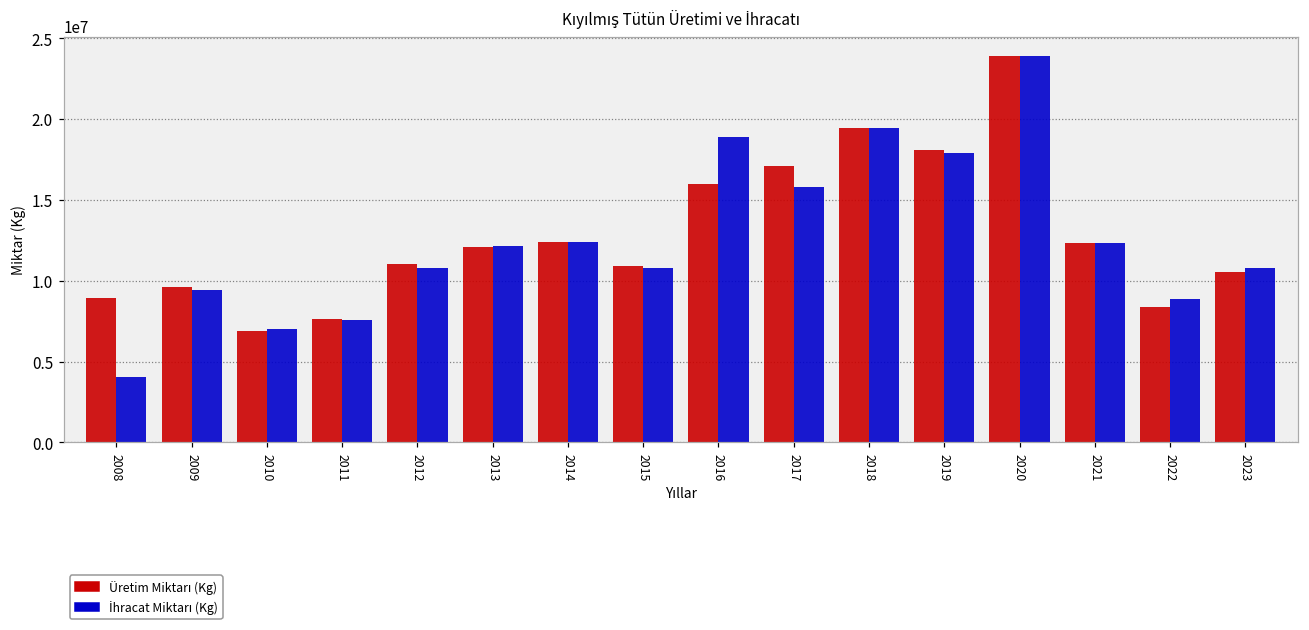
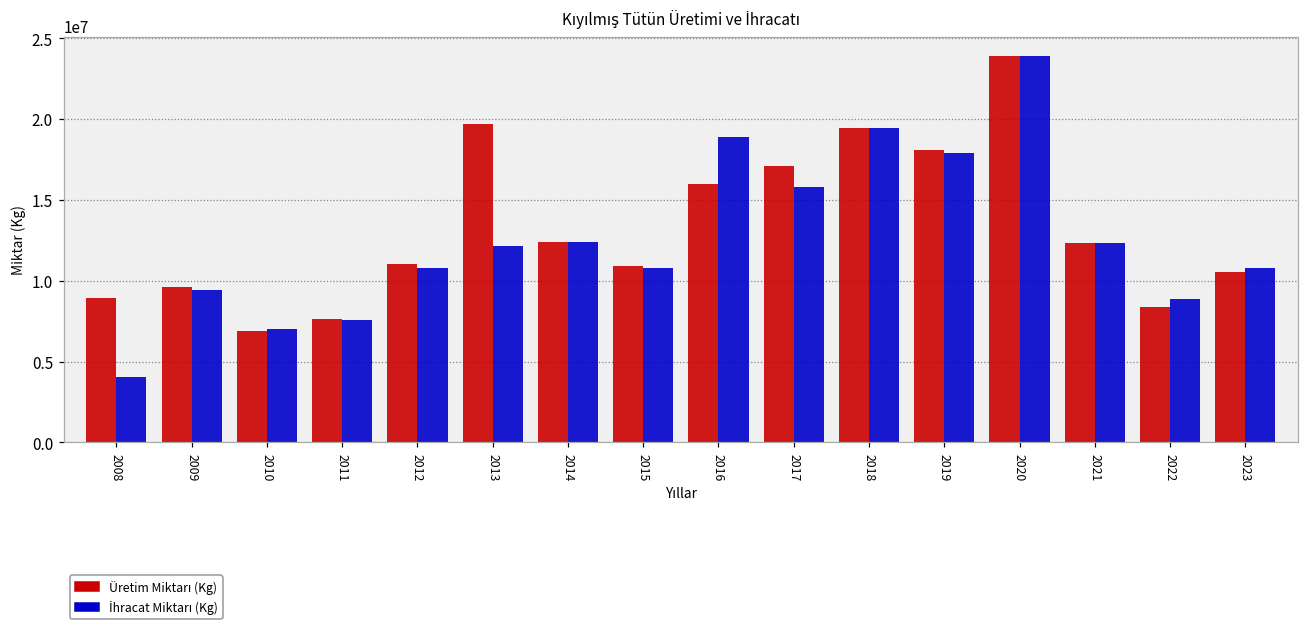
Üretim Miktarı (Kg), 2013: 12100000 -> 19700000
